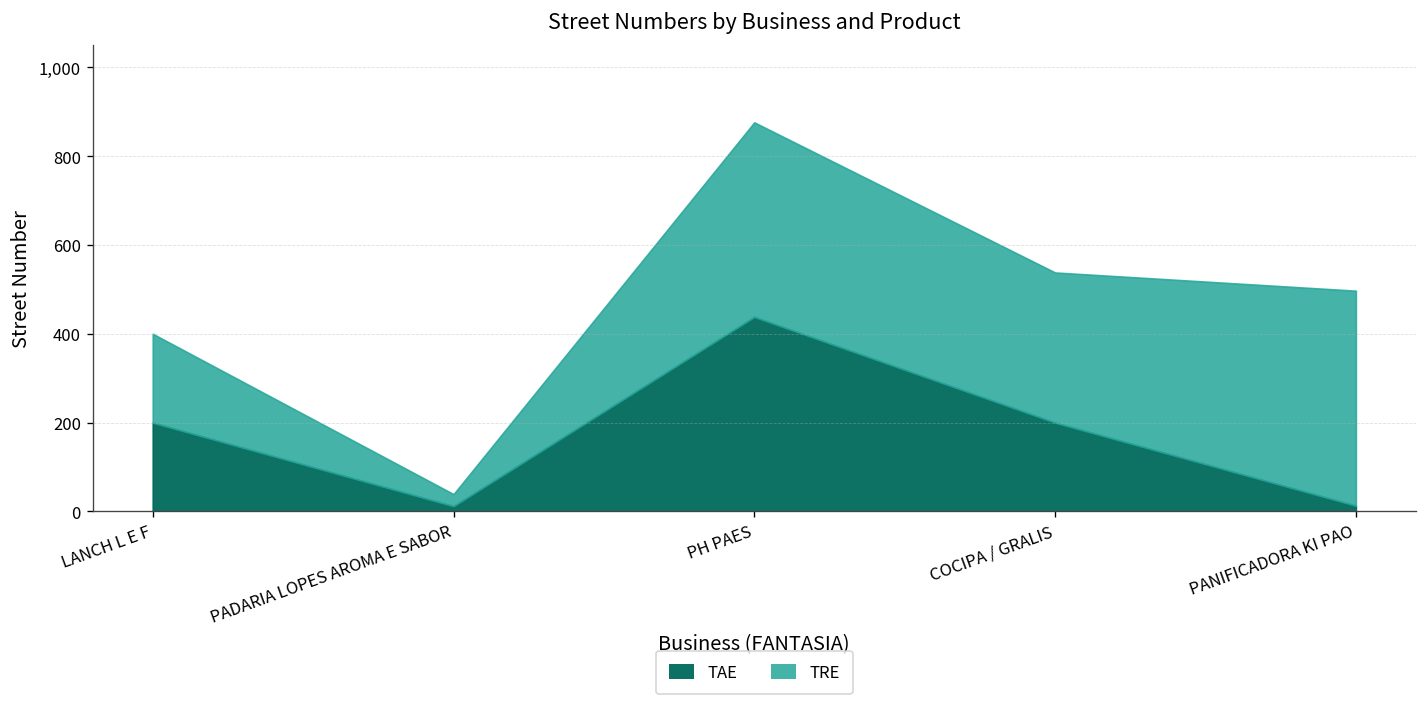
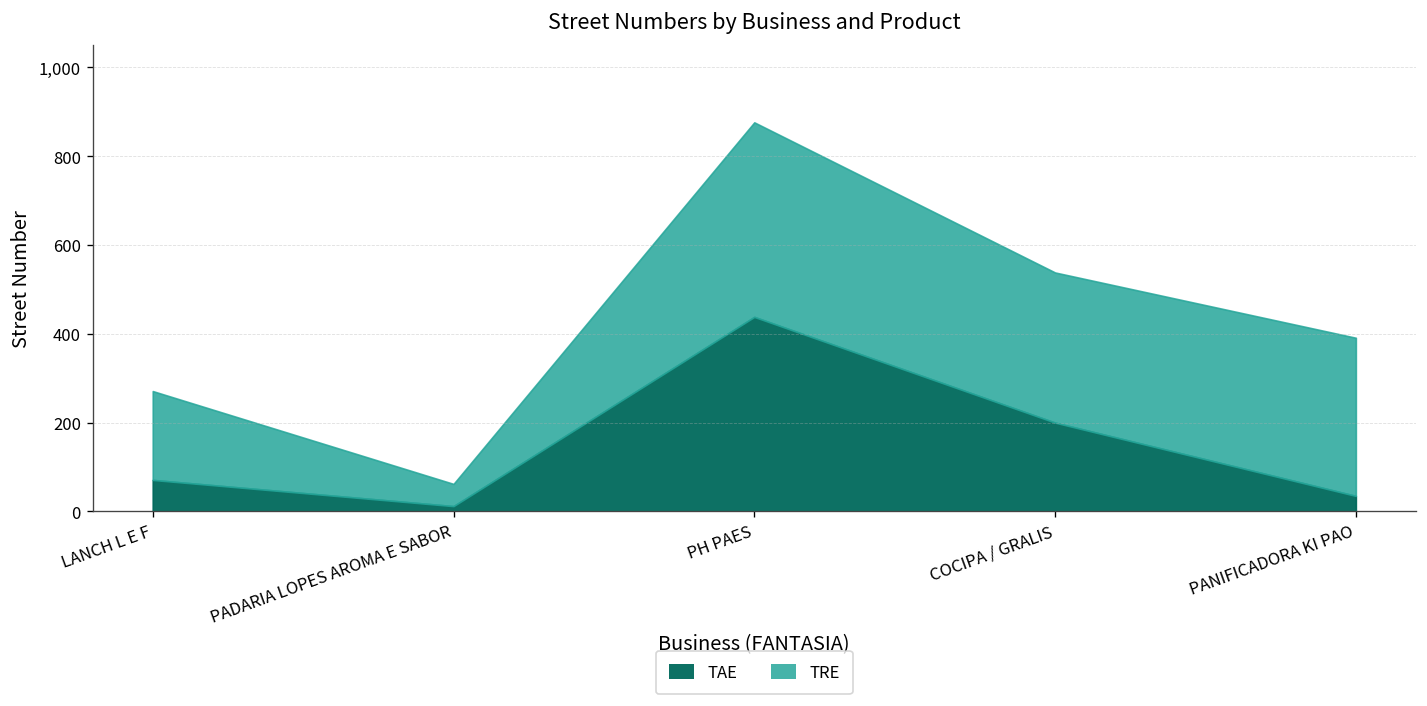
TAE, LANCH L E F: 200 -> 70
TRE, PADARIA LOPES AROMA E SABOR: 30 -> 50
TAE, PANIFICADORA KI PAO: 10 -> 40
TRE, PANIFICADORA KI PAO: 480 -> 360
